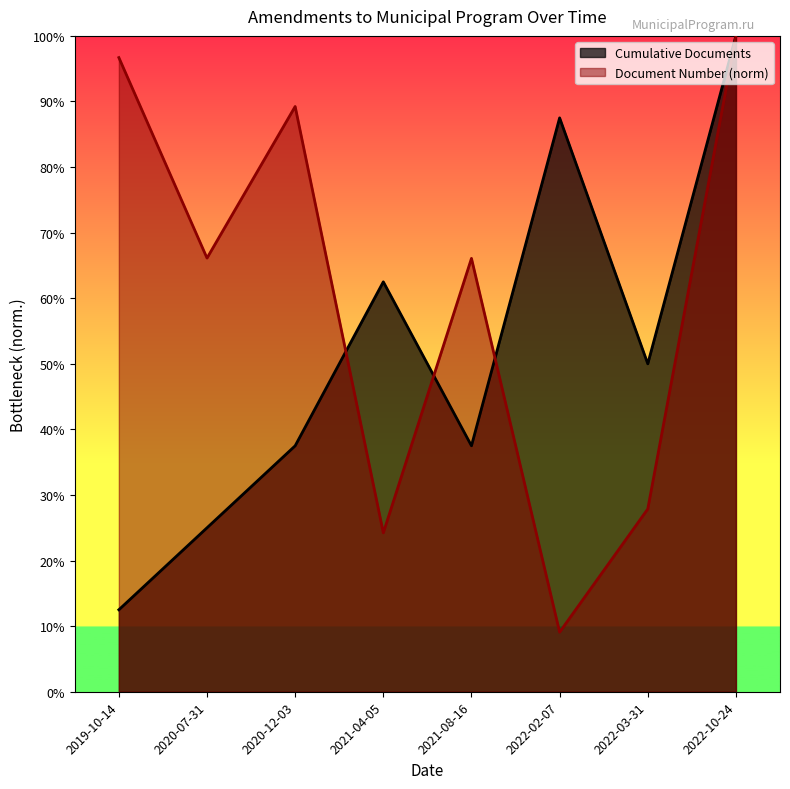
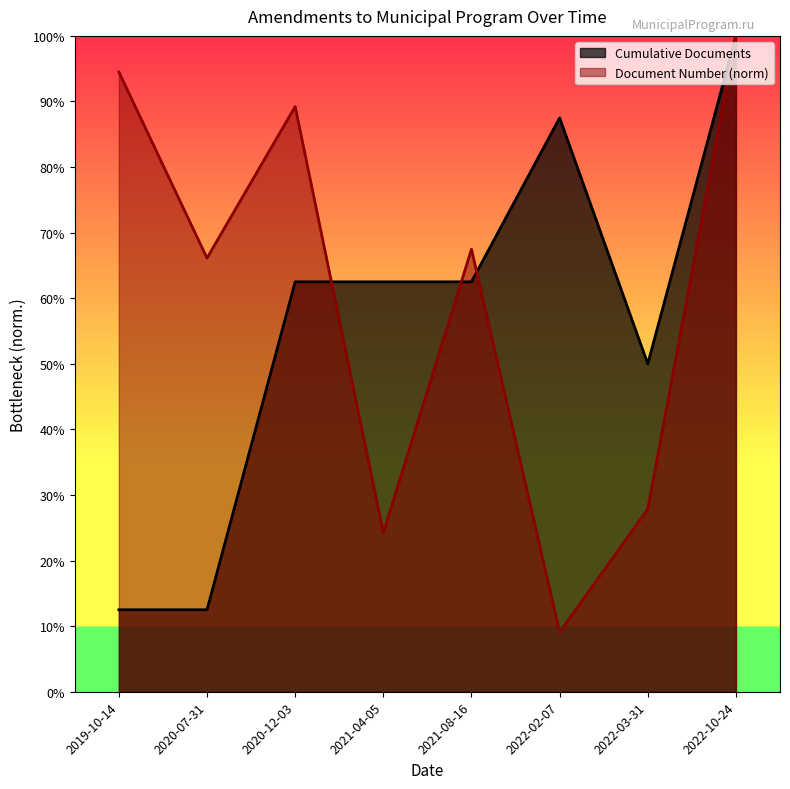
Document Number (norm), 2019-10-14: 97% -> 95%
Cumulative Documents, 2020-07-31: 25% -> 13%
Cumulative Documents, 2020-12-03: 38% -> 63%
Cumulative Documents, 2021-08-16: 38% -> 63%
Document Number (norm), 2021-08-16: 66% -> 67%
